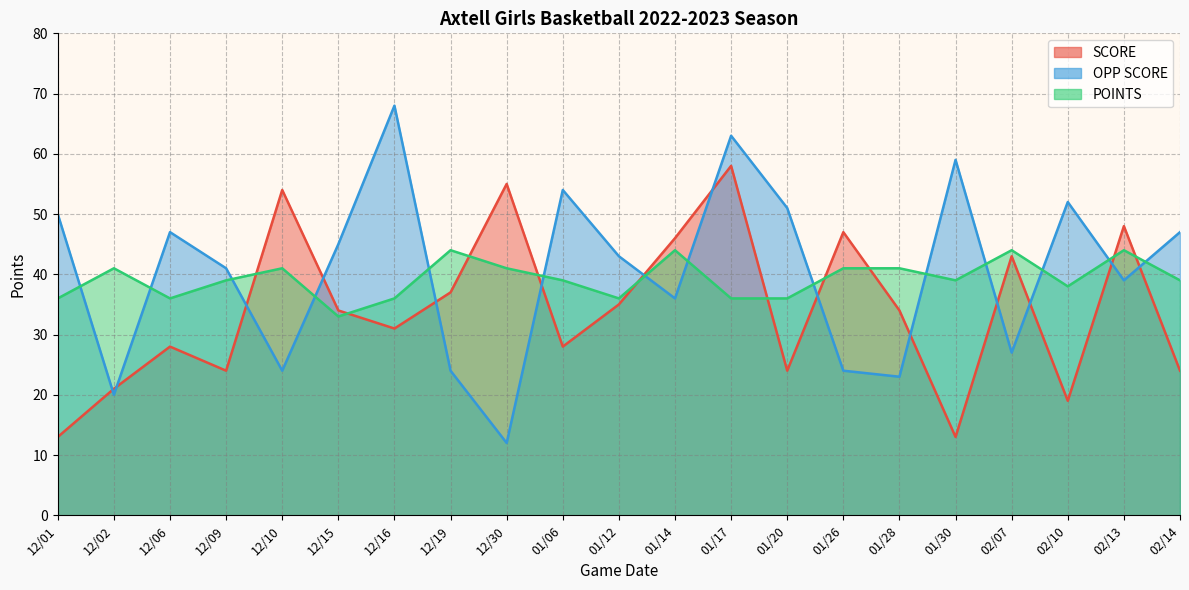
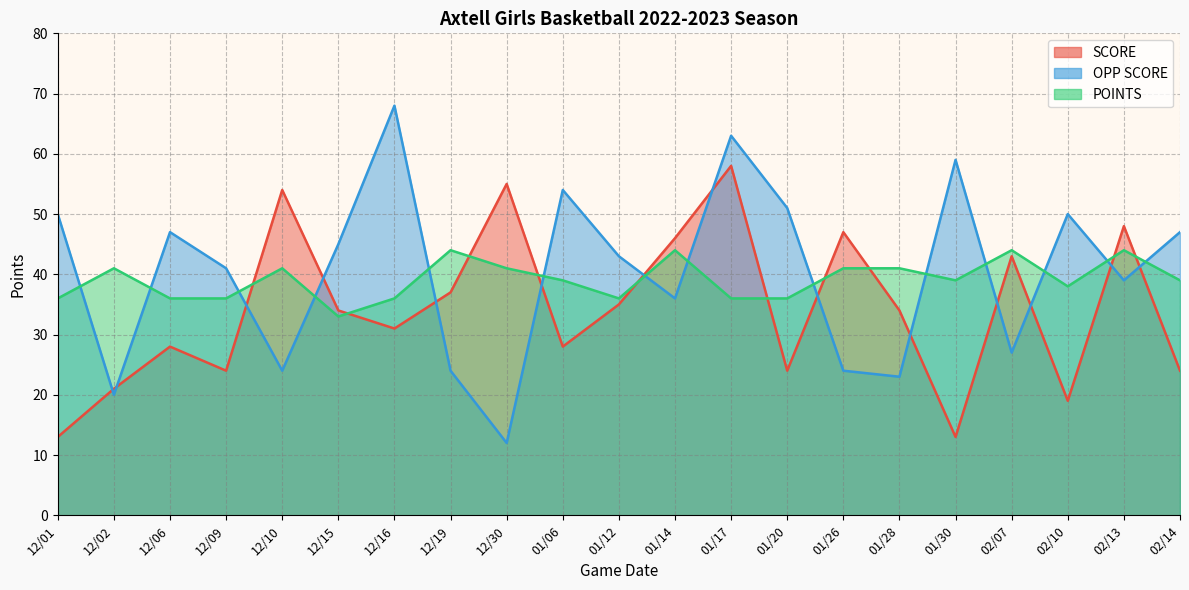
POINTS, 12/09: 39 -> 36
OPP SCORE, 02/10: 52 -> 50
